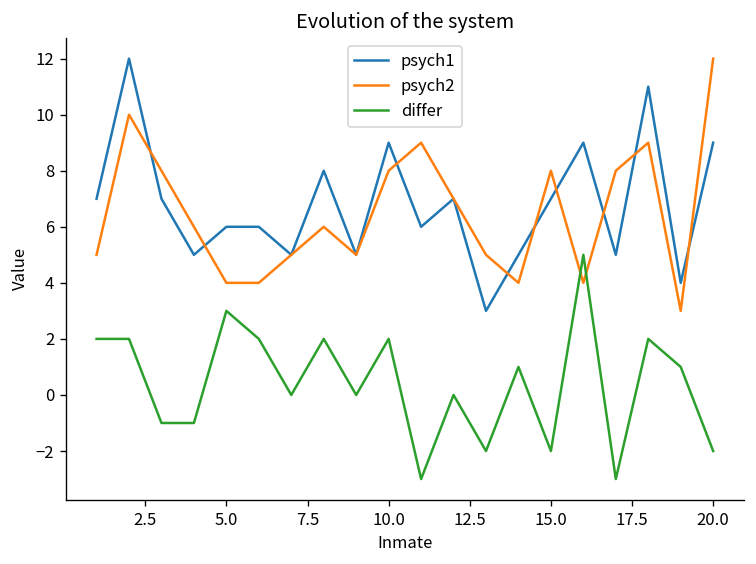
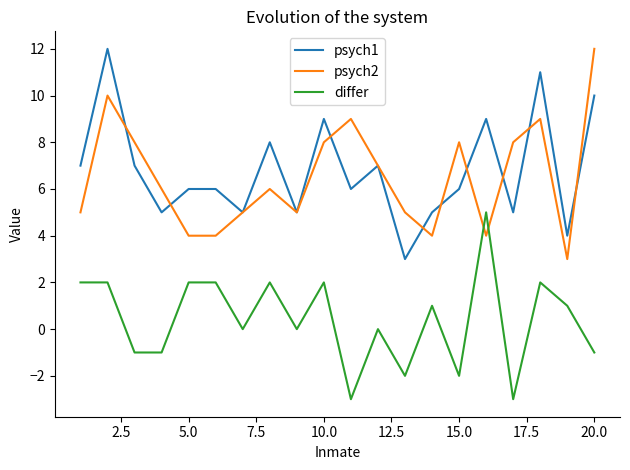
differ, 5.0: 3 -> 2
psych1, 15.0: 7 -> 6
psych1, 20.0: 9 -> 10
differ, 20.0: -2 -> -1
